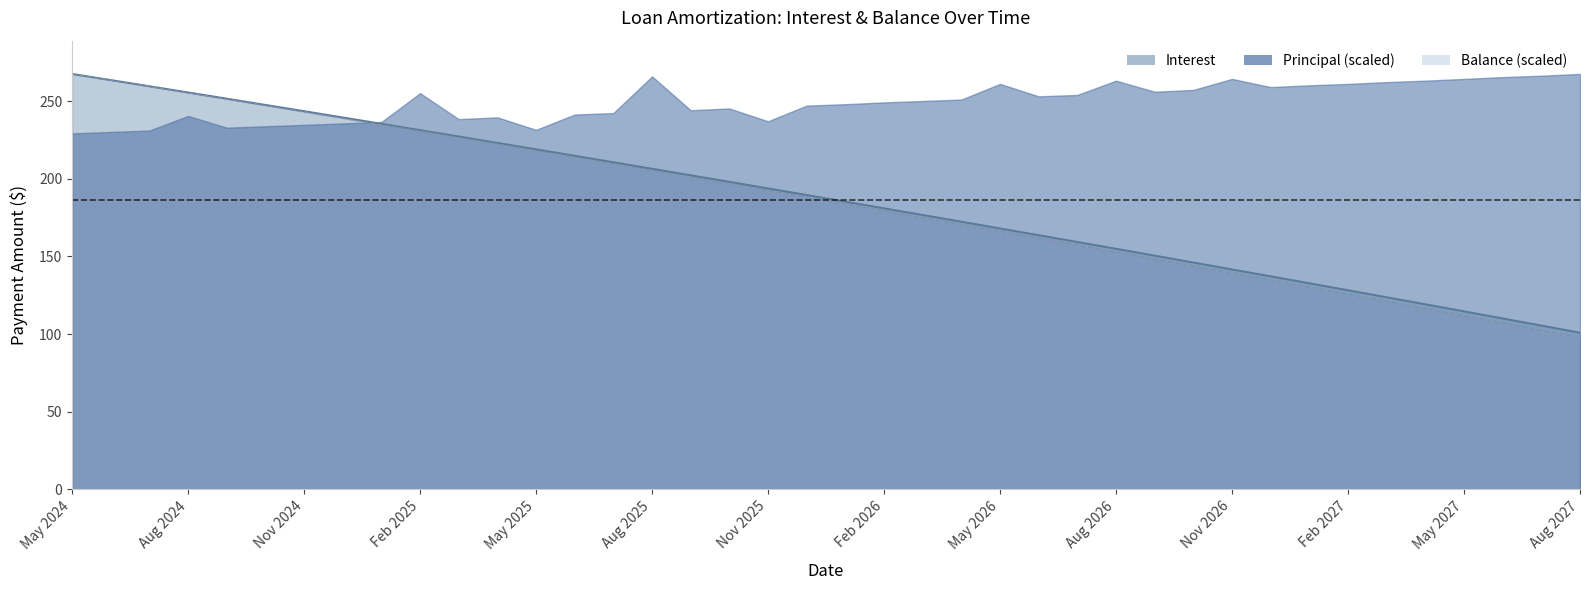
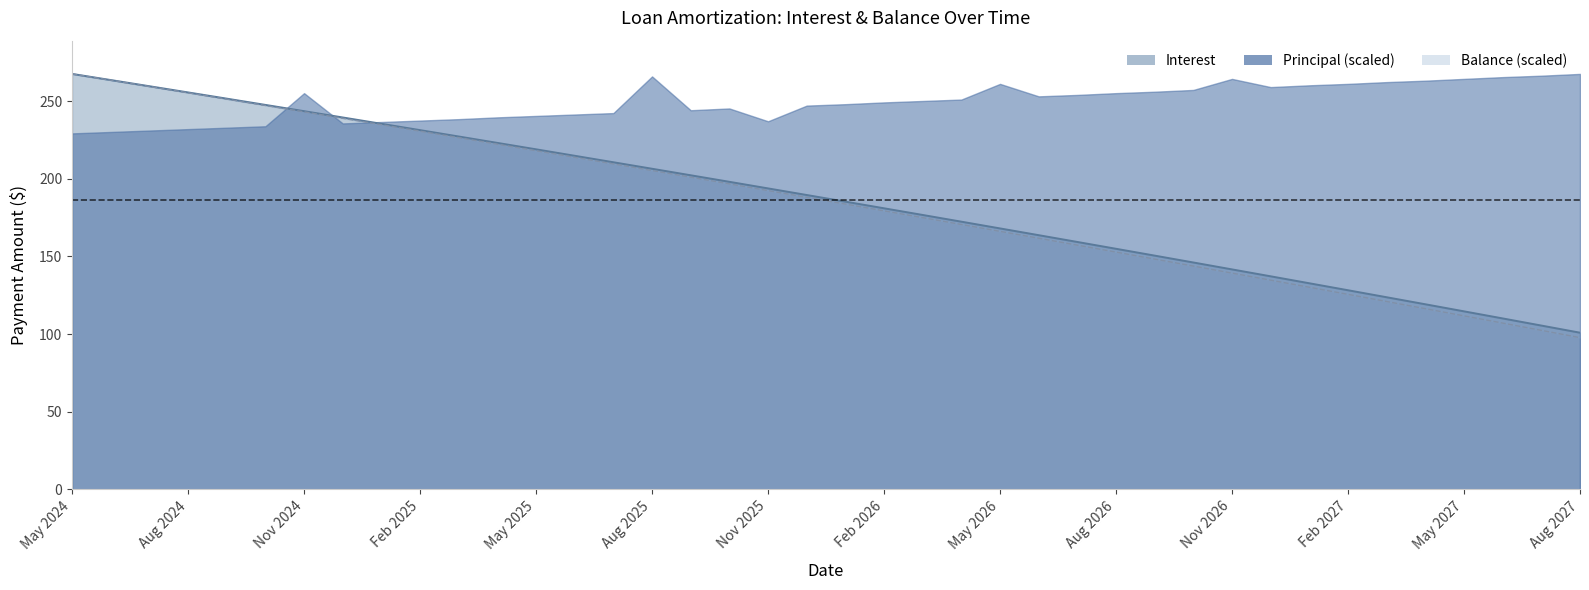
Principal (scaled), Aug 2024: 240 -> 232
Principal (scaled), Nov 2024: 235 -> 255
Principal (scaled), Feb 2025: 255 -> 237
Principal (scaled), May 2025: 232 -> 240
Principal (scaled), Aug 2026: 263 -> 255
